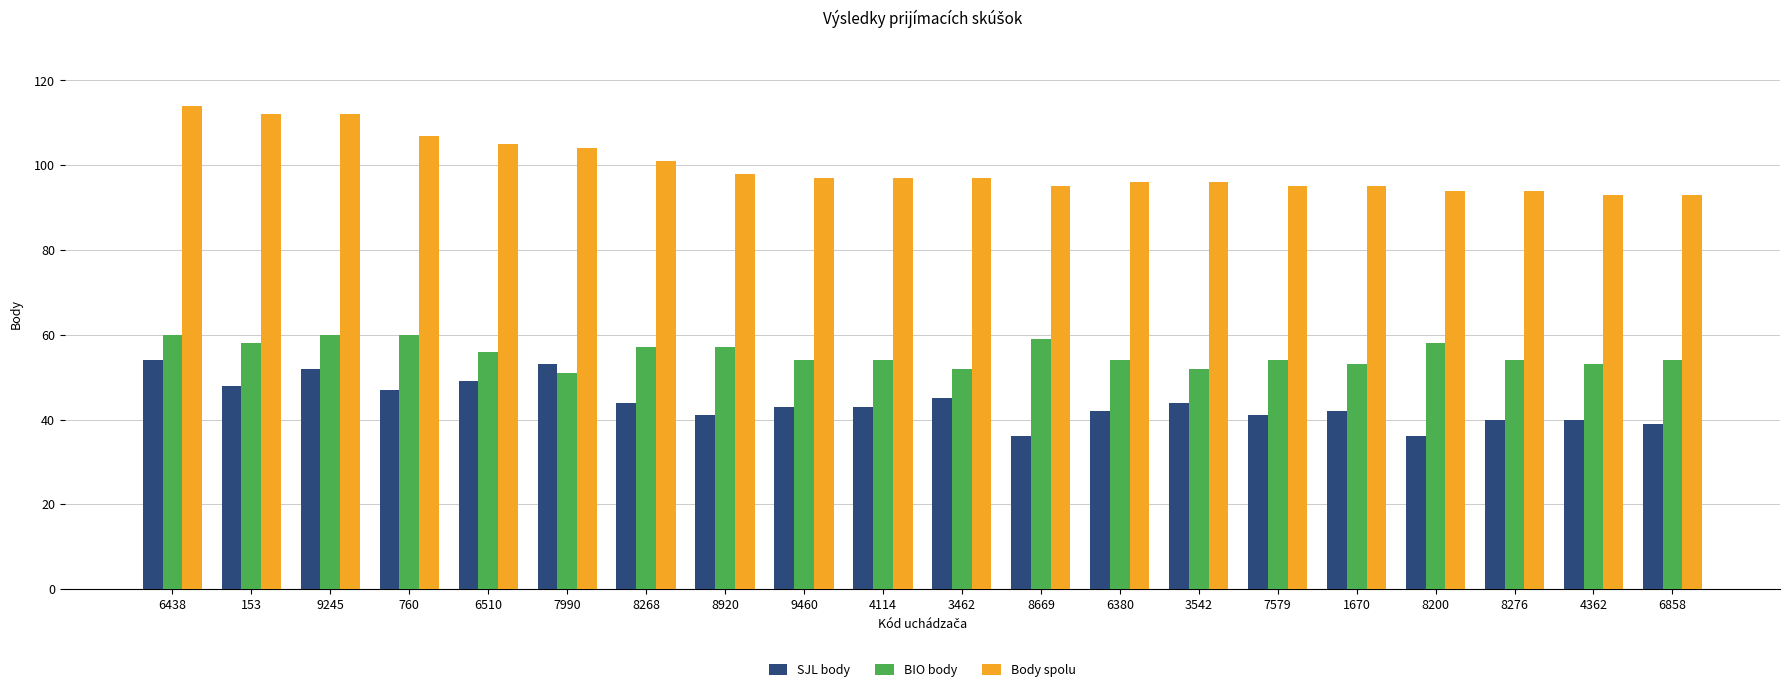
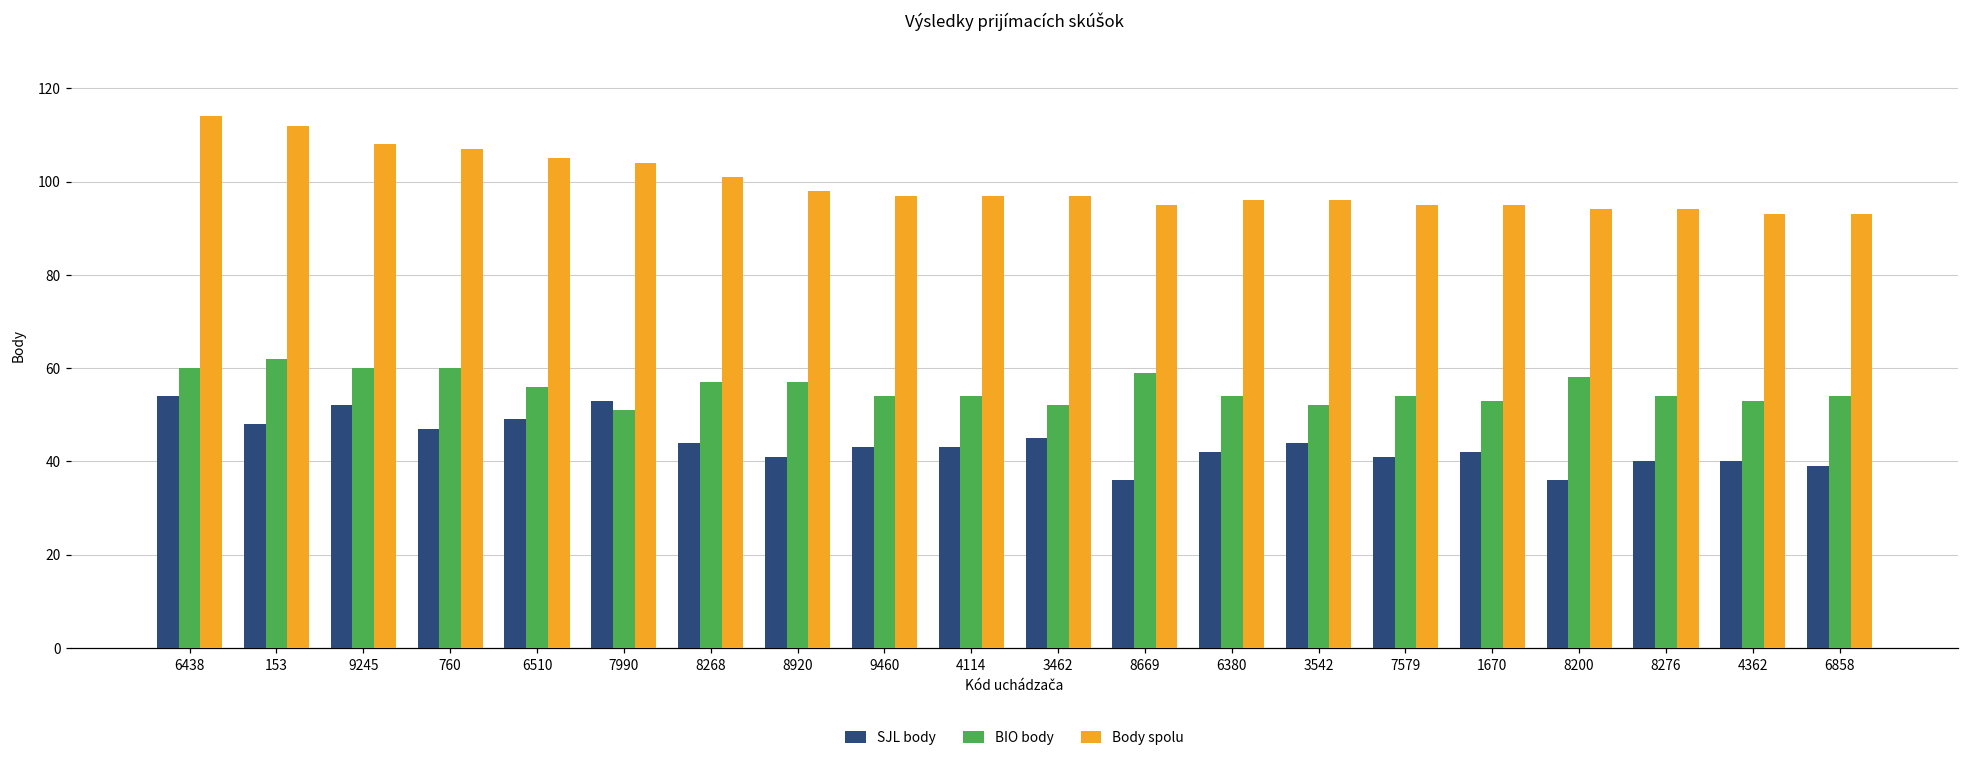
BIO body, 153: 58 -> 62
Body spolu, 9245: 112 -> 108
